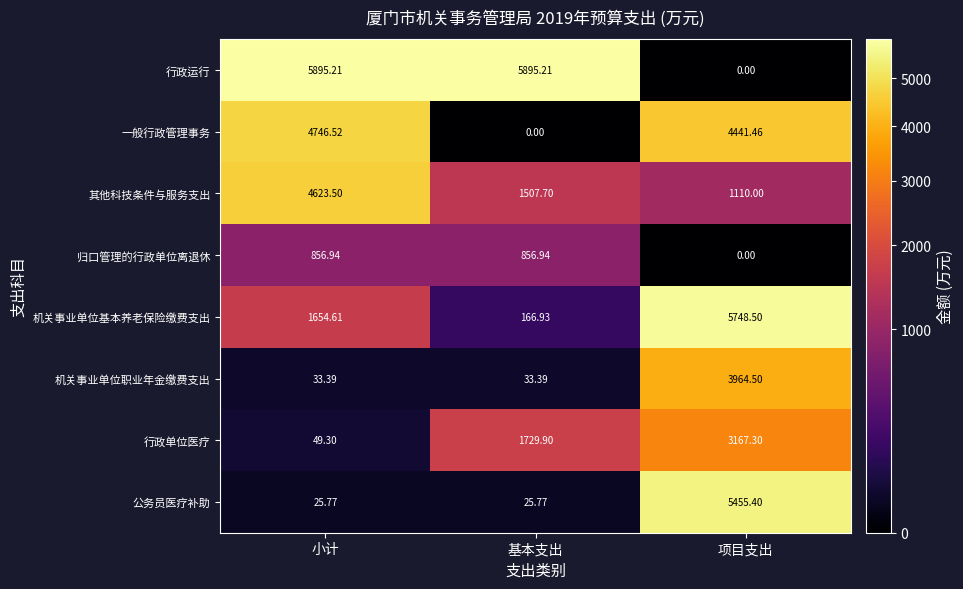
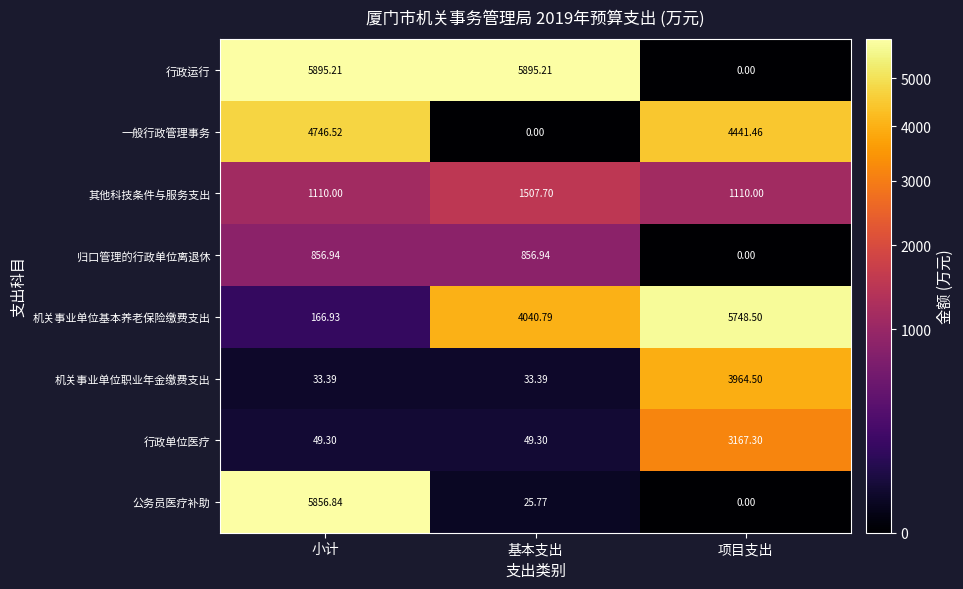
其他科技条件与服务支出, 小计: 4623.50 -> 1110.00
机关事业单位基本养老保险缴费支出, 小计: 1654.61 -> 166.93
机关事业单位基本养老保险缴费支出, 基本支出: 166.93 -> 4040.79
行政单位医疗, 基本支出: 1729.90 -> 49.30
公务员医疗补助, 小计: 25.77 -> 5856.84
公务员医疗补助, 项目支出: 5455.40 -> 0.00
